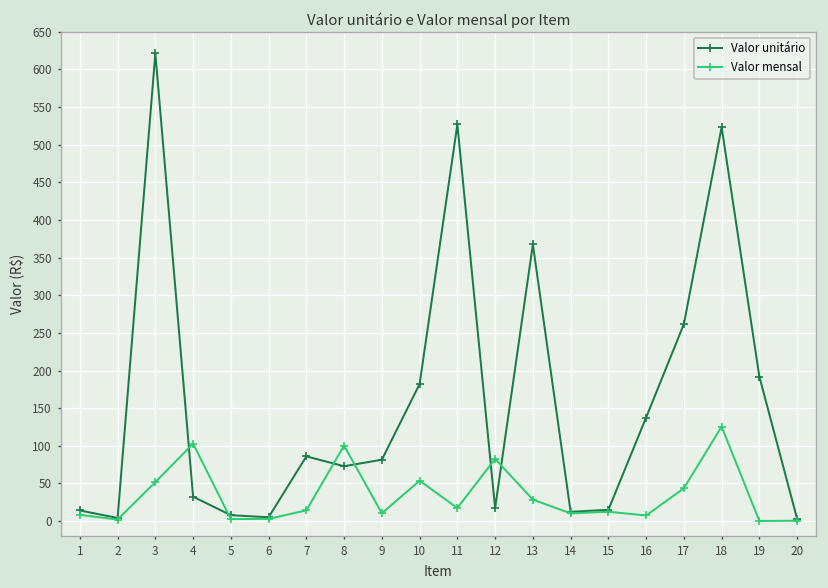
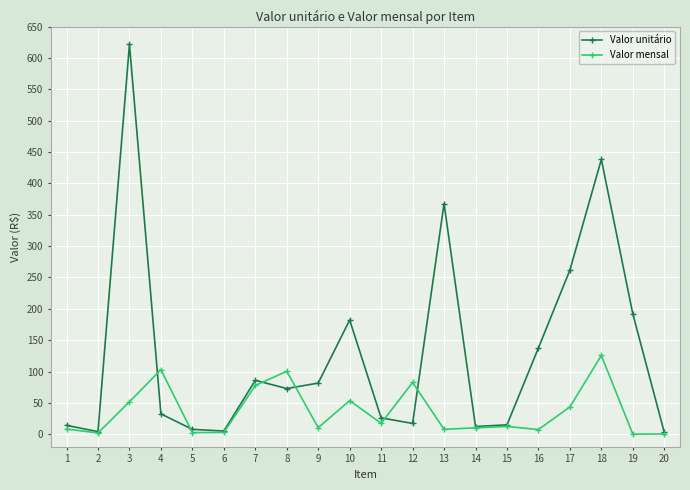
Valor mensal, 7: 10 -> 80
Valor unitário, 11: 530 -> 30
Valor mensal, 13: 30 -> 10
Valor unitário, 18: 520 -> 440
